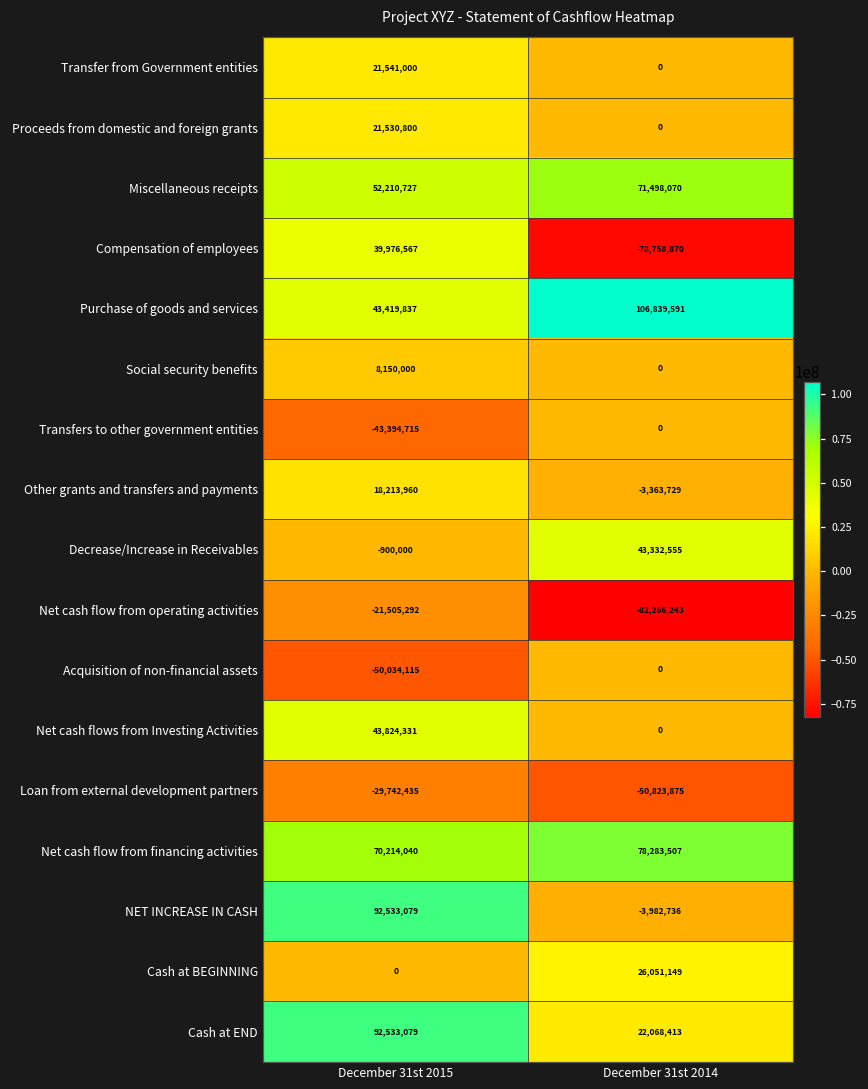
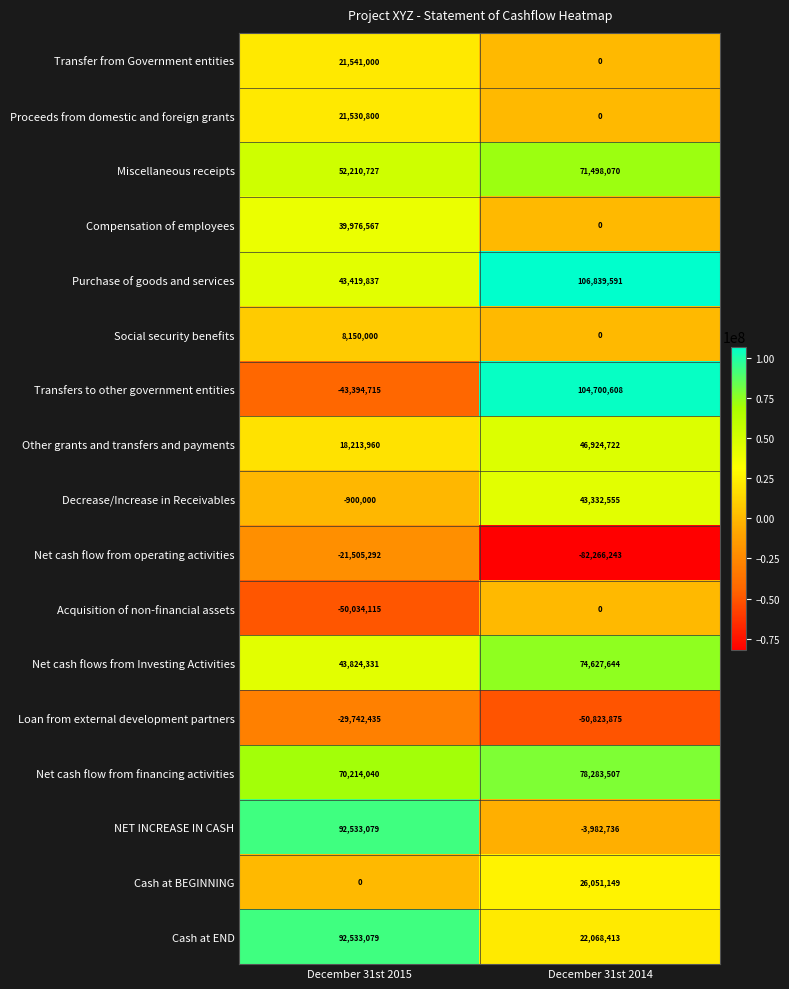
Compensation of employees, December 31st 2014: -78,758,870 -> 0
Transfers to other government entities, December 31st 2014: 0 -> 104,700,608
Other grants and transfers and payments, December 31st 2014: -3,363,729 -> 46,924,722
Net cash flows from Investing Activities, December 31st 2014: 0 -> 74,627,644
